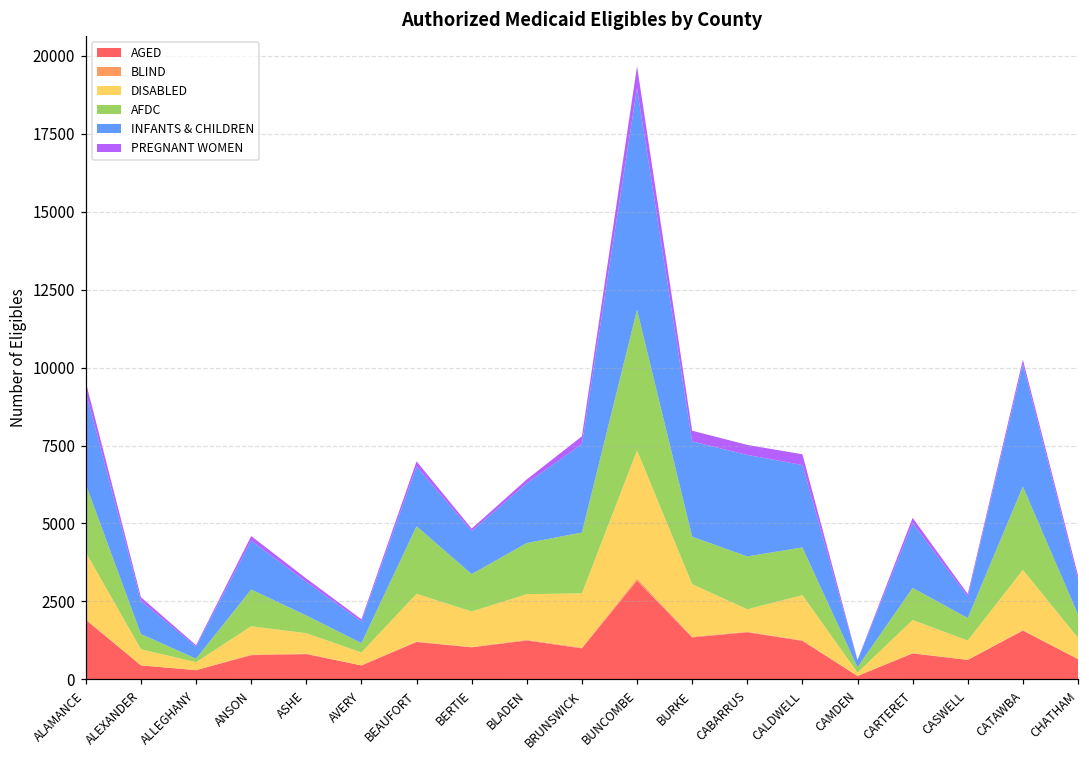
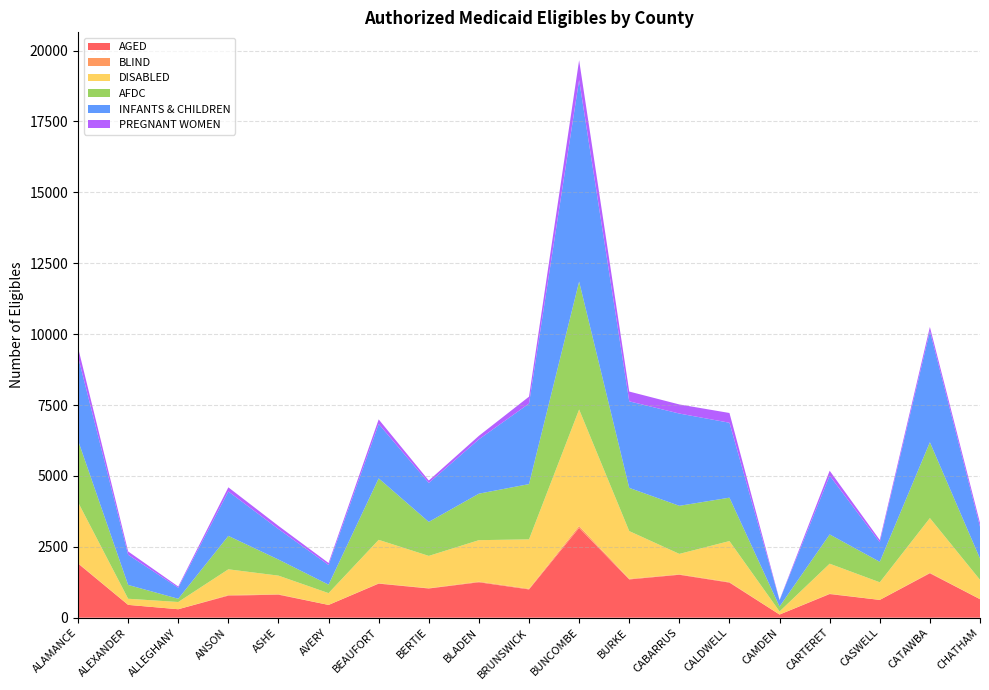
DISABLED, ALEXANDER: 500 -> 200
